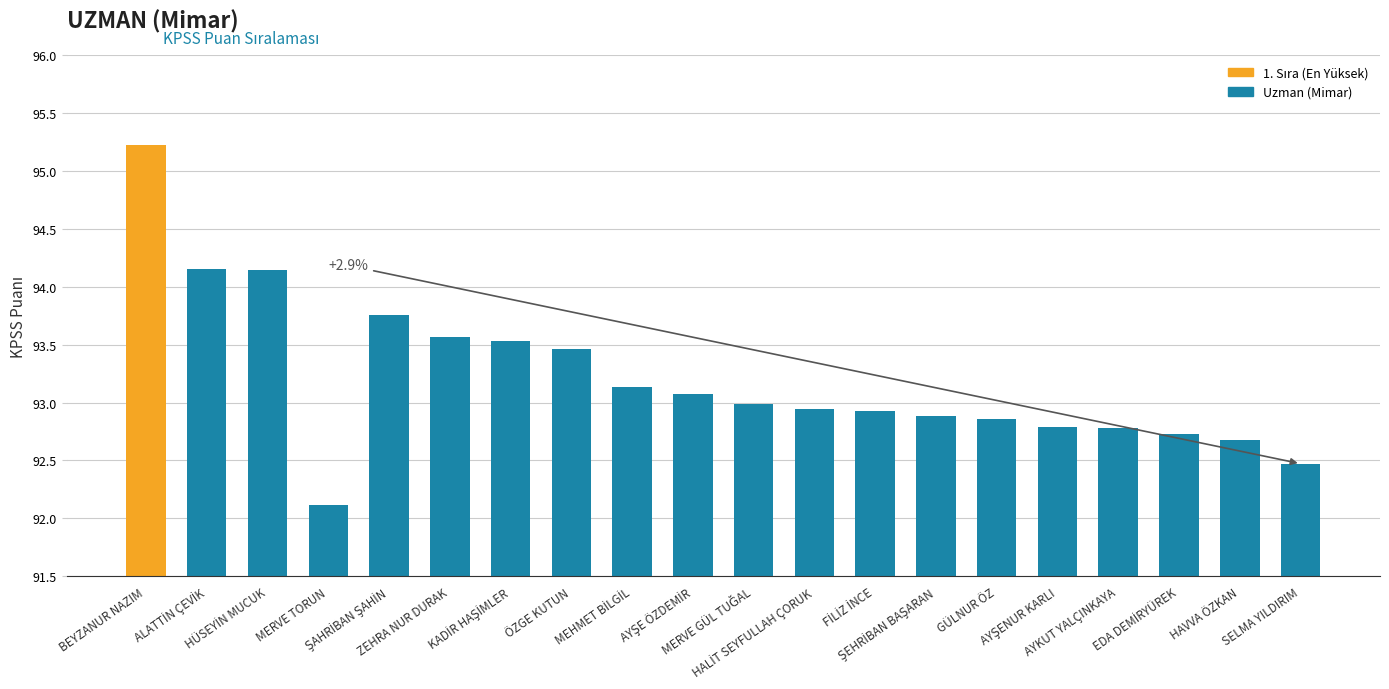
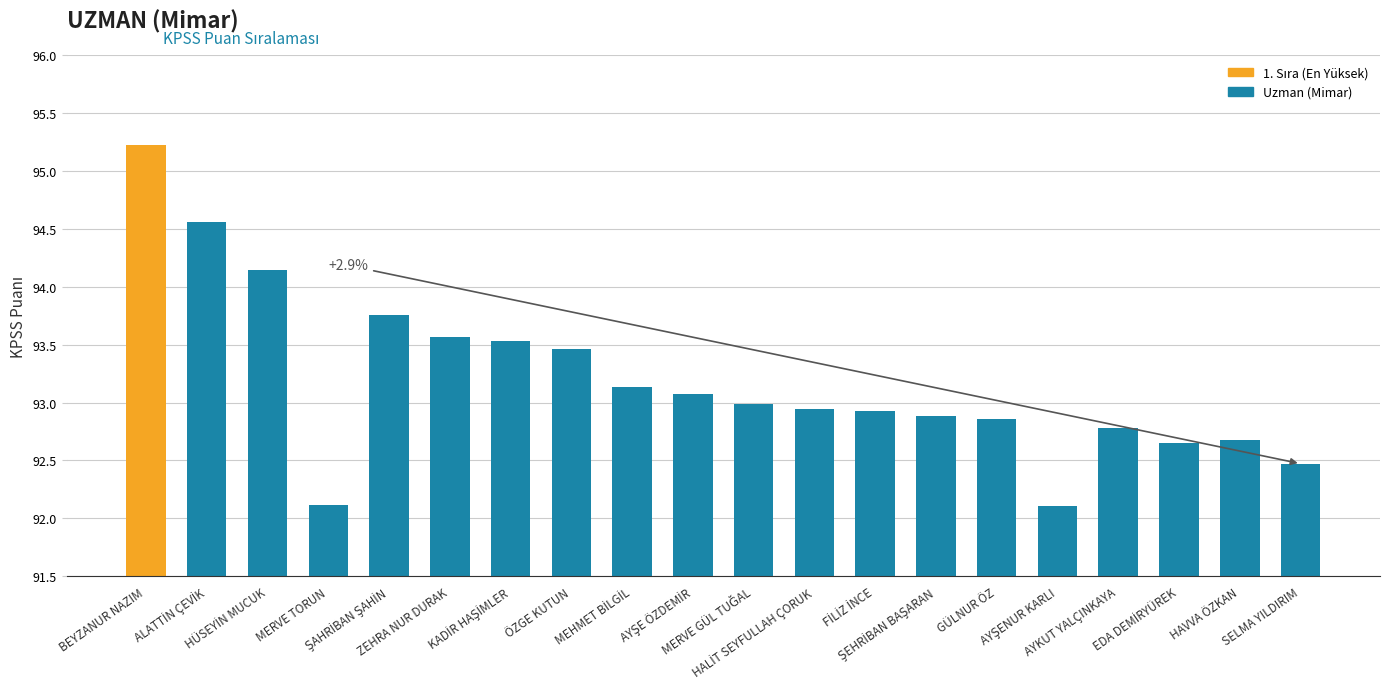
ALATTİN ÇEVİK: 94.15 -> 94.56
AYŞENUR KARLI: 92.79 -> 92.11
EDA DEMİRYÜREK: 92.73 -> 92.65
